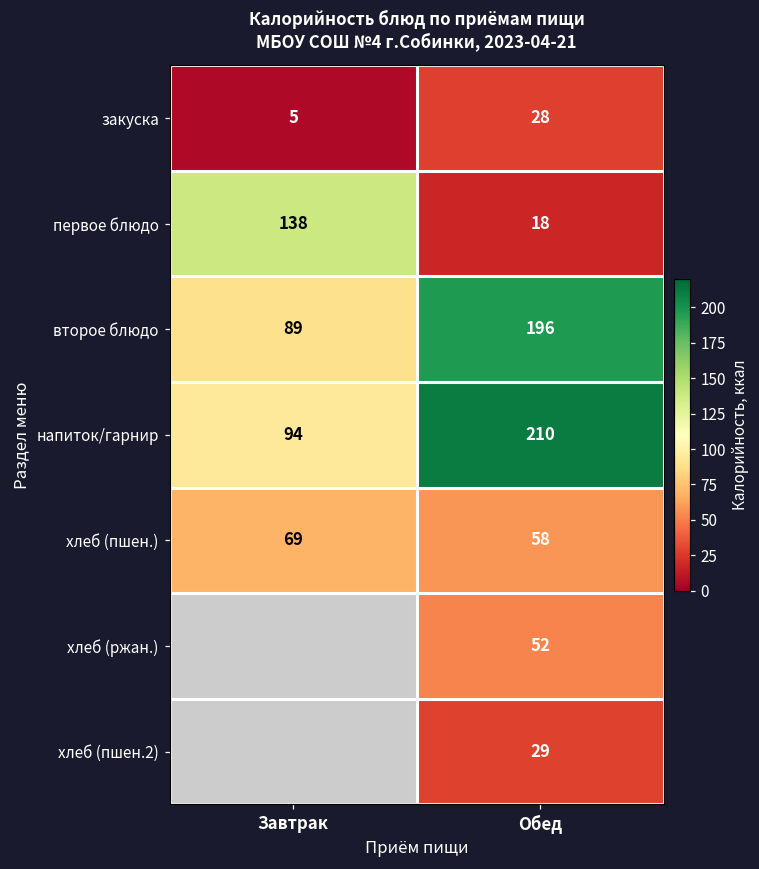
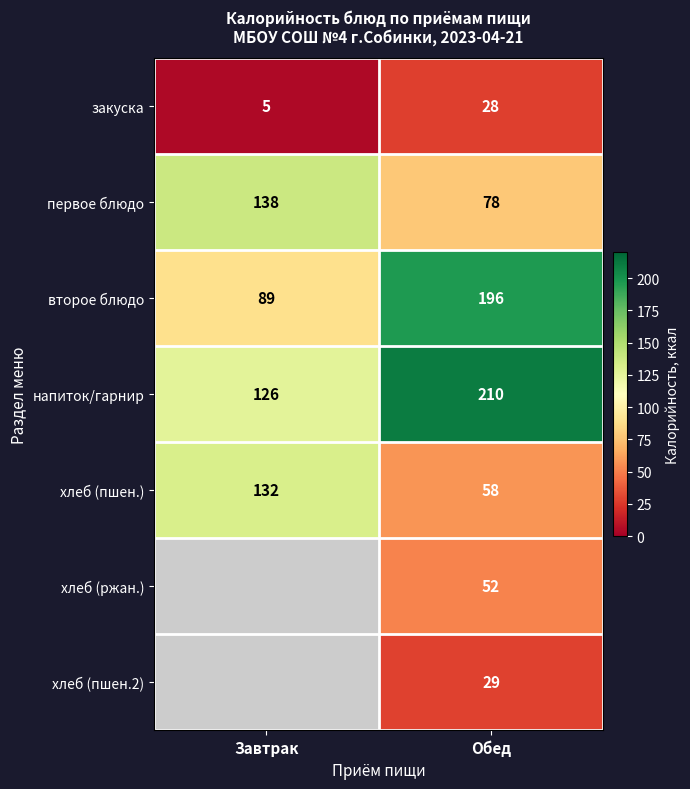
первое блюдо, Обед: 18 -> 78
напиток/гарнир, Завтрак: 94 -> 126
хлеб (пшен.), Завтрак: 69 -> 132
